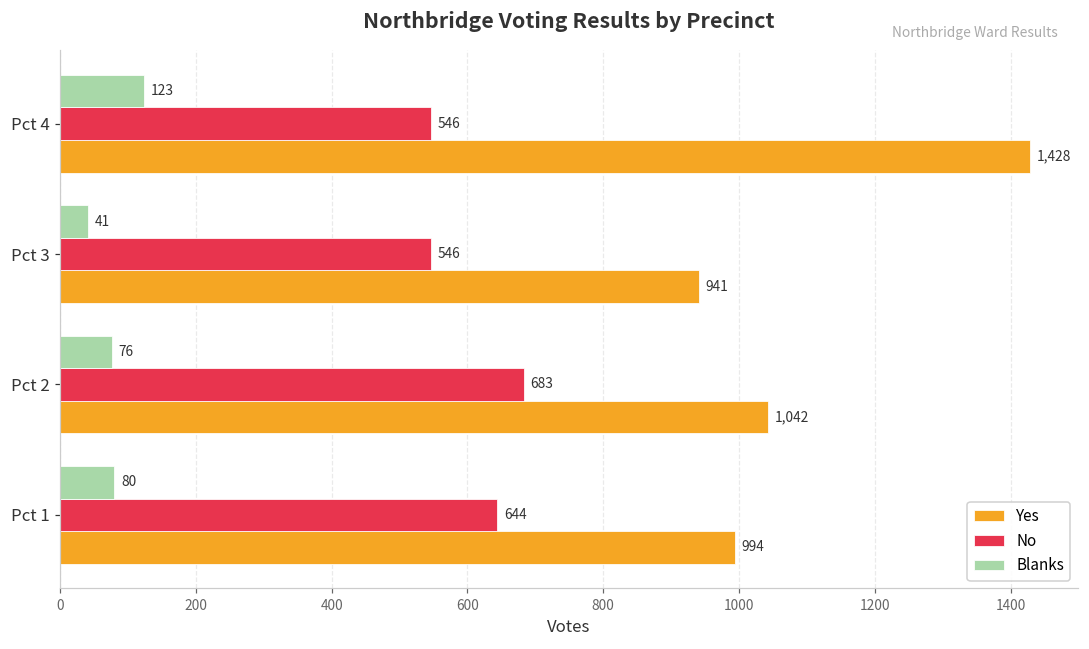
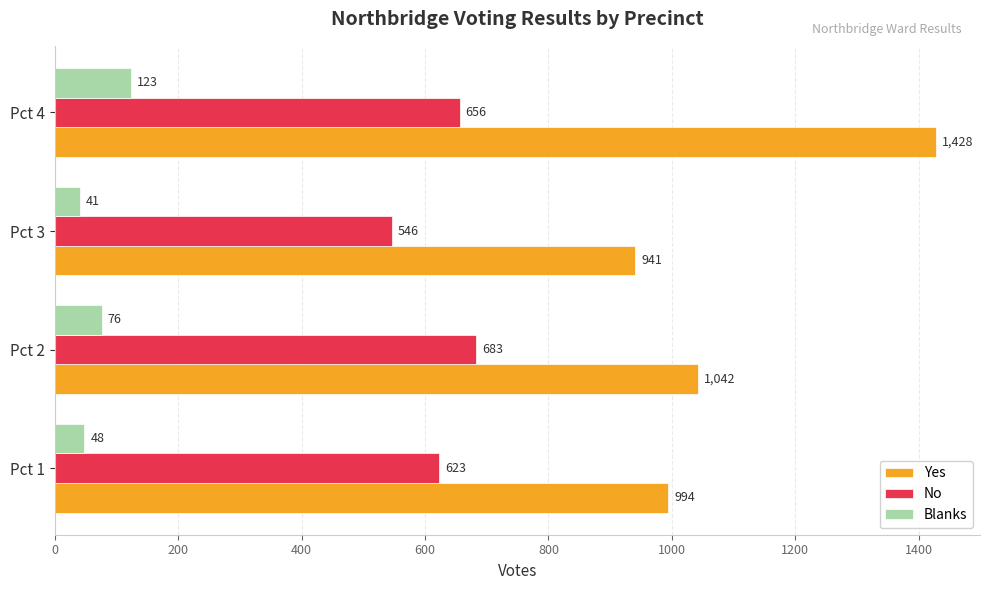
No, Pct 4: 546 -> 656
Blanks, Pct 1: 80 -> 48
No, Pct 1: 644 -> 623
